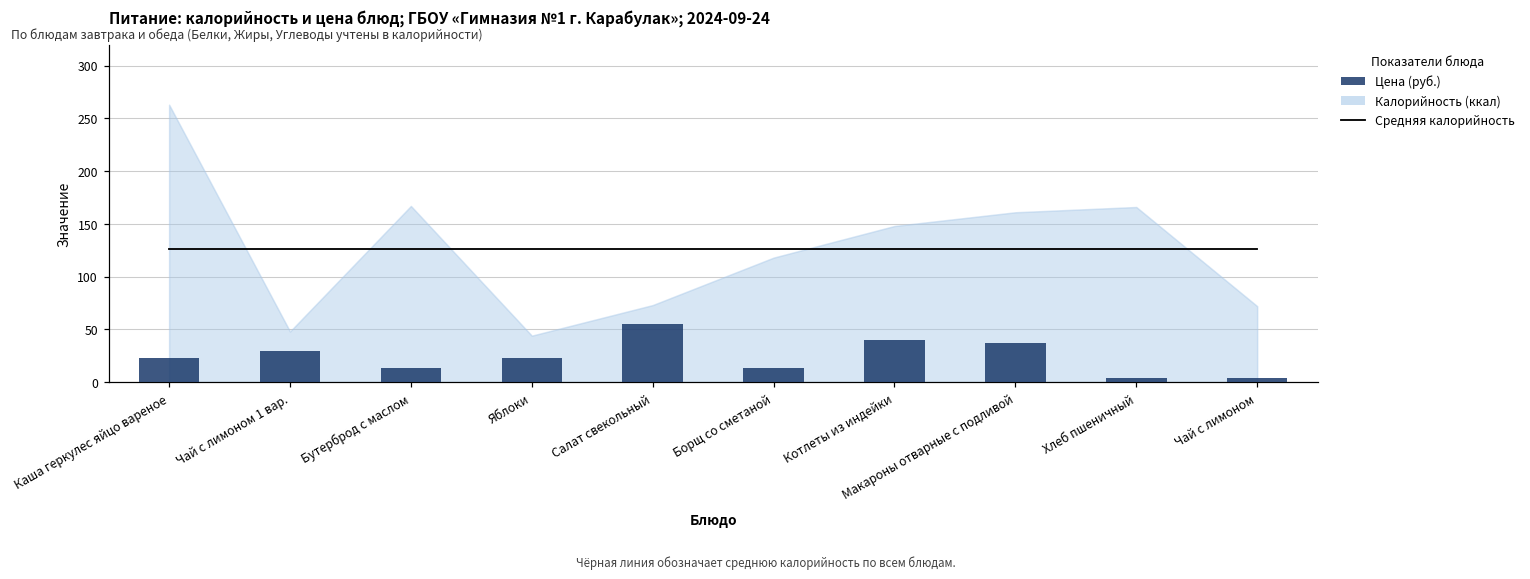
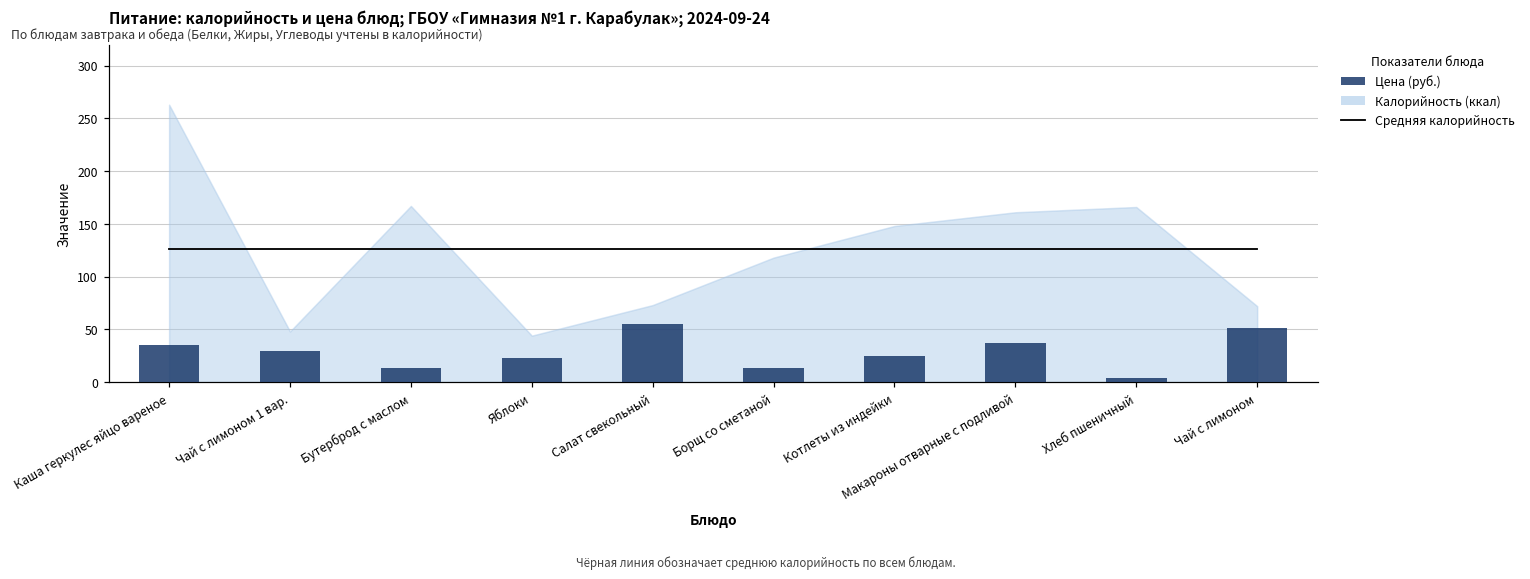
Цена (руб.), Каша геркулес яйцо вареное: 20 -> 30
Цена (руб.), Котлеты из индейки: 40 -> 30
Цена (руб.), Чай с лимоном: 0 -> 50
